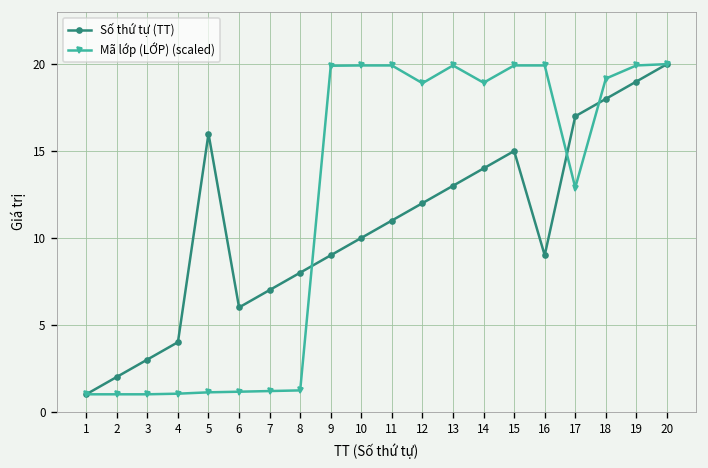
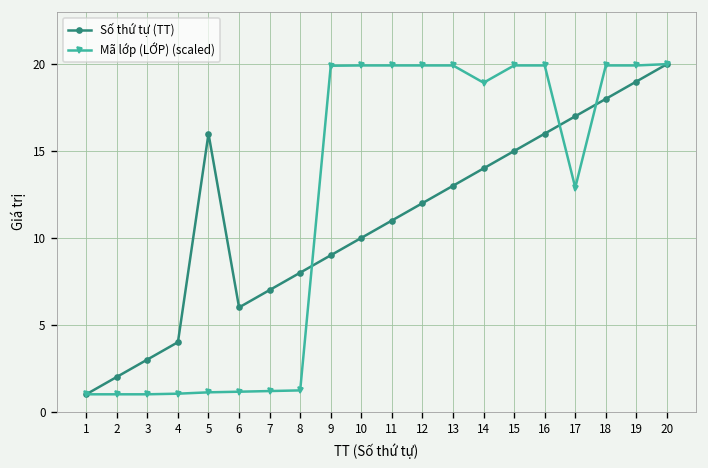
Mã lớp (LỚP) (scaled), 12: 18.9 -> 19.9
Số thứ tự (TT), 16: 9 -> 16
Mã lớp (LỚP) (scaled), 18: 19.2 -> 19.9
